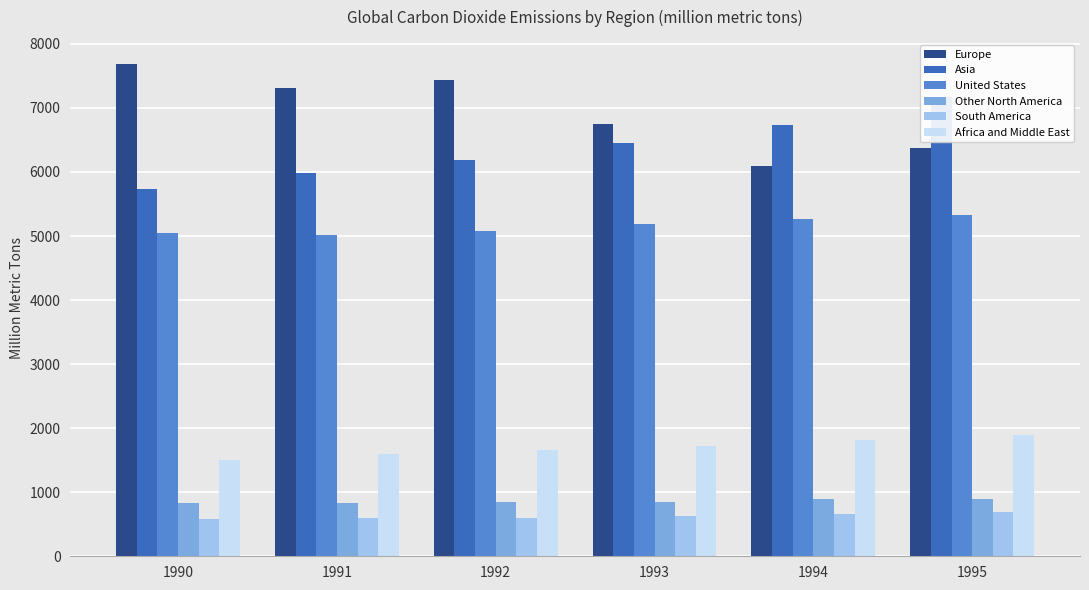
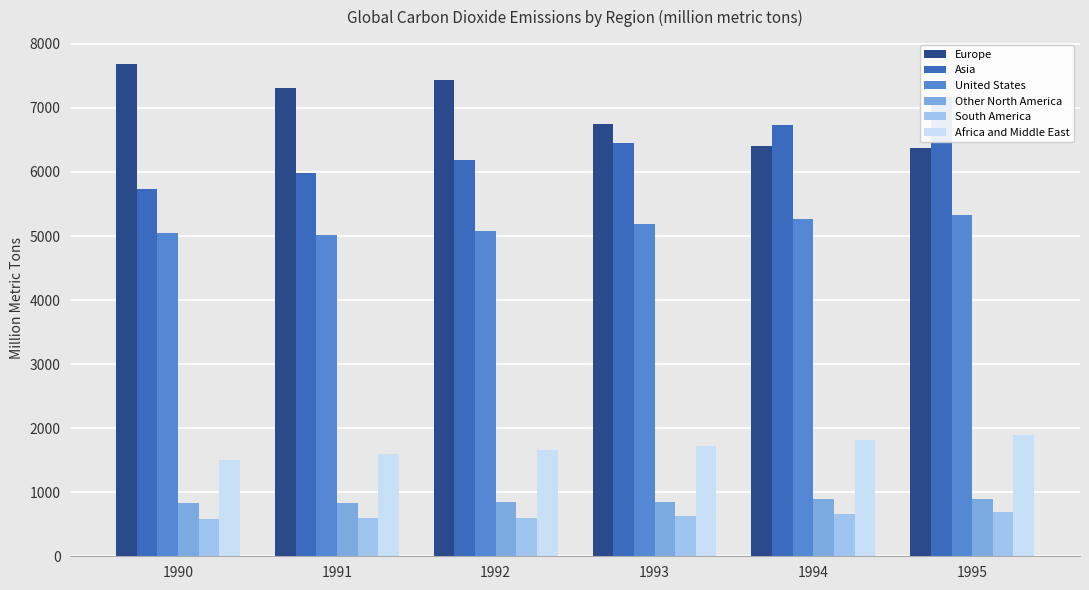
Europe, 1994: 6100 -> 6400
